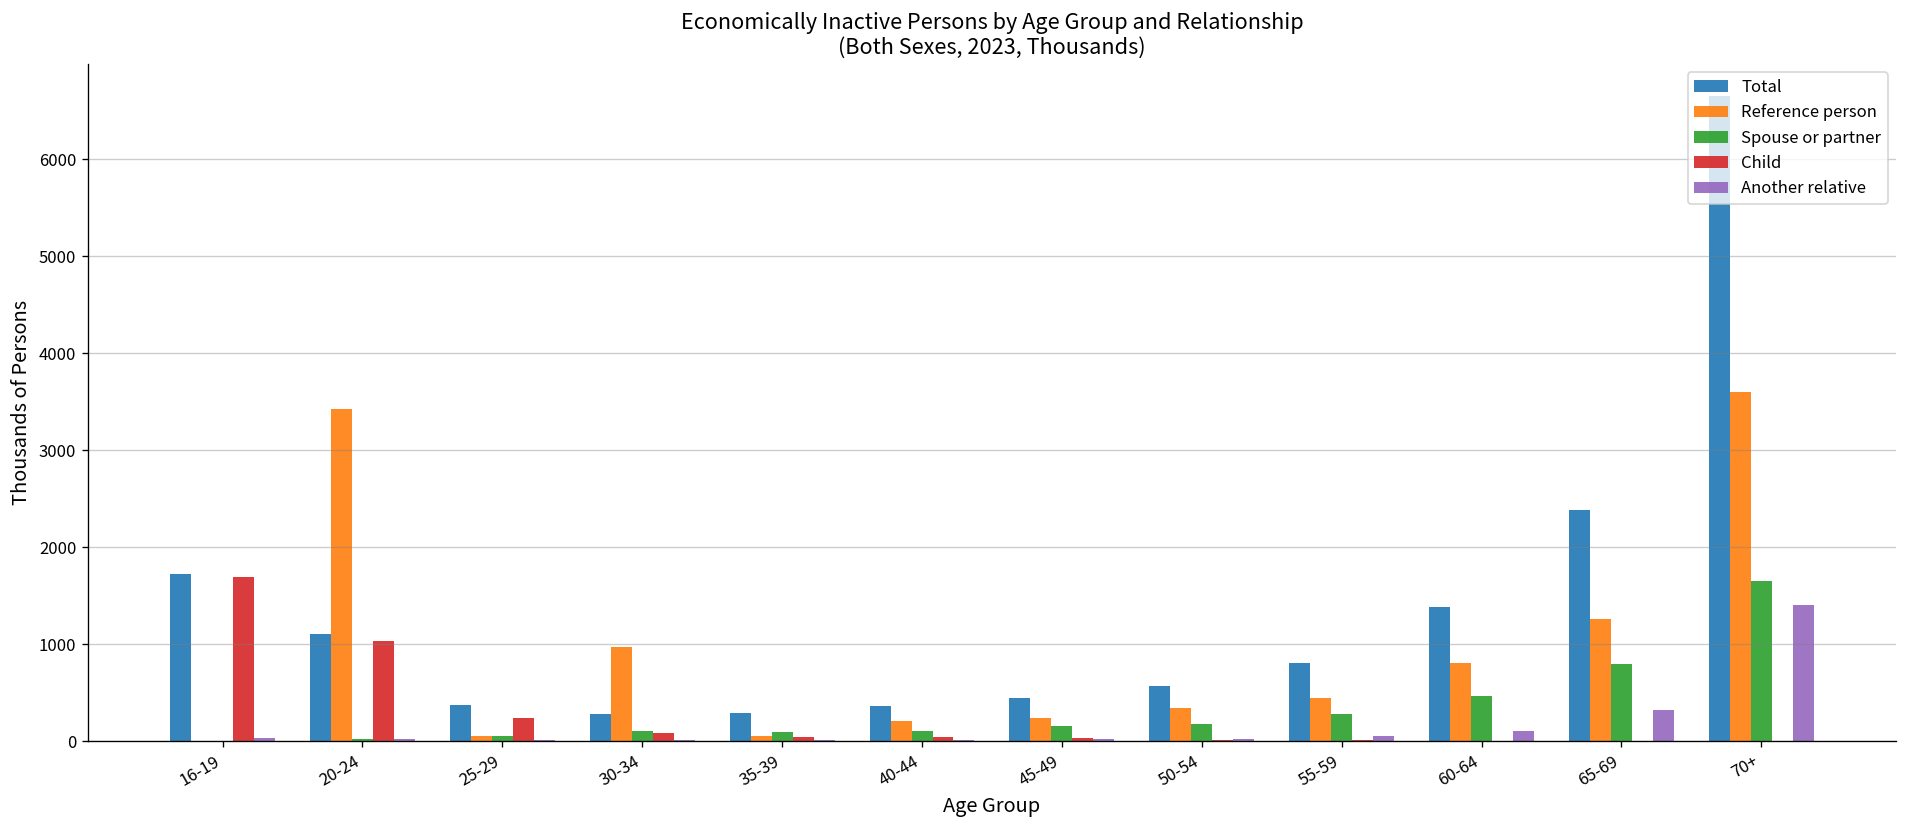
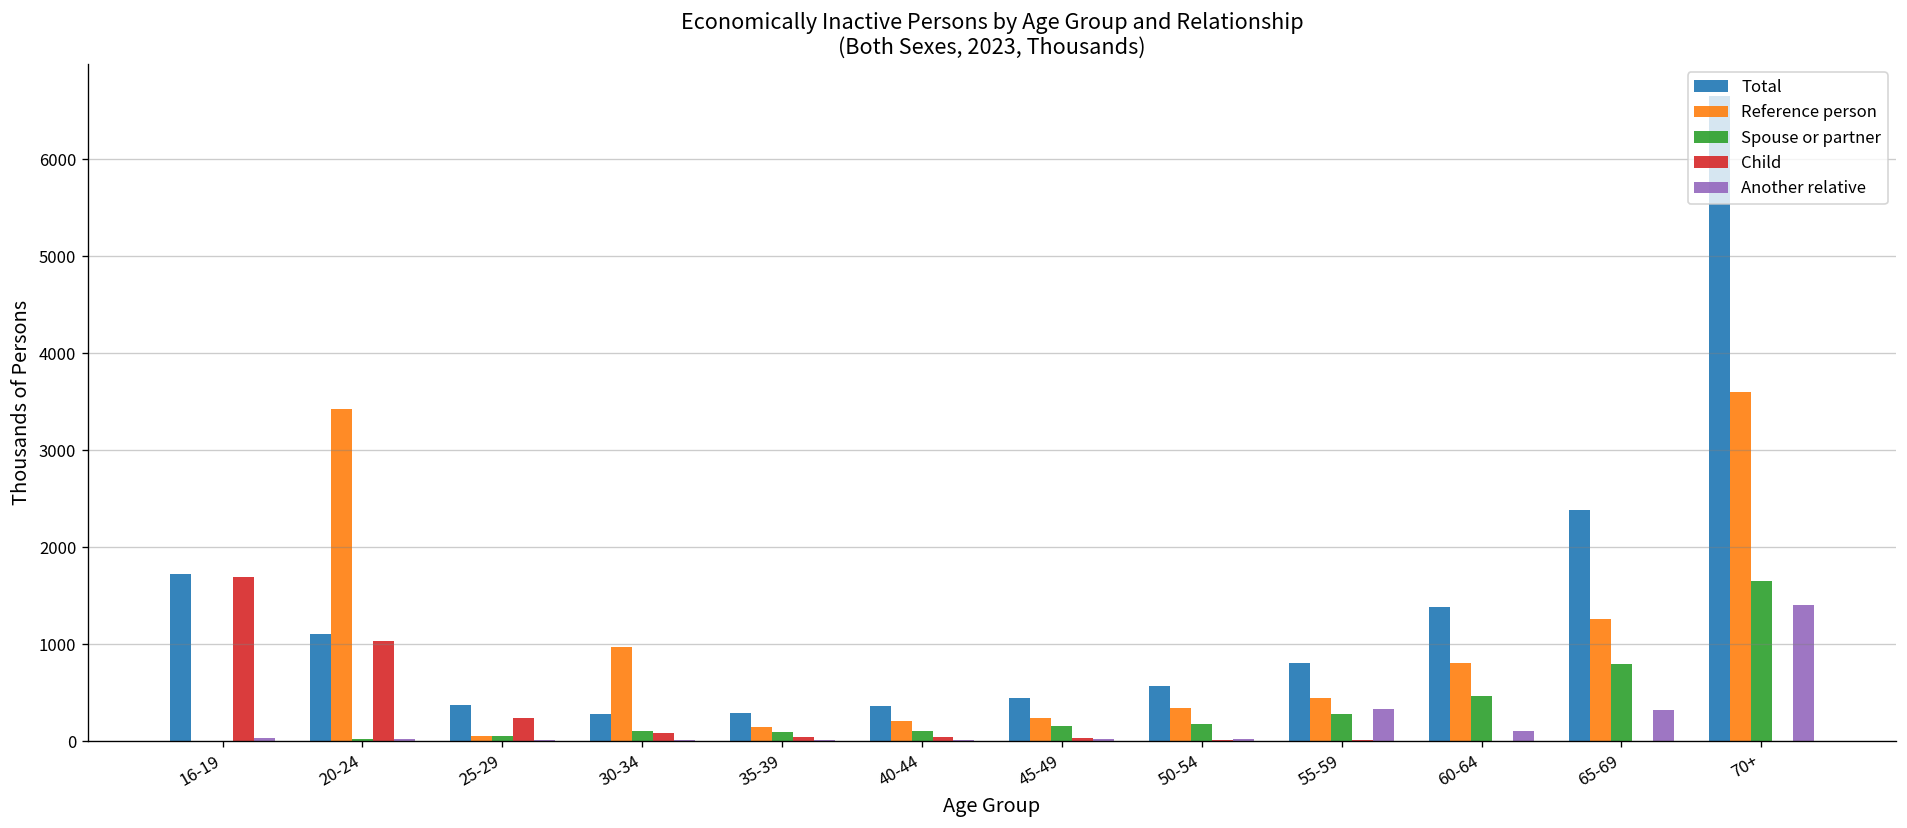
Reference person, 35-39: 50 -> 150
Another relative, 55-59: 100 -> 300
